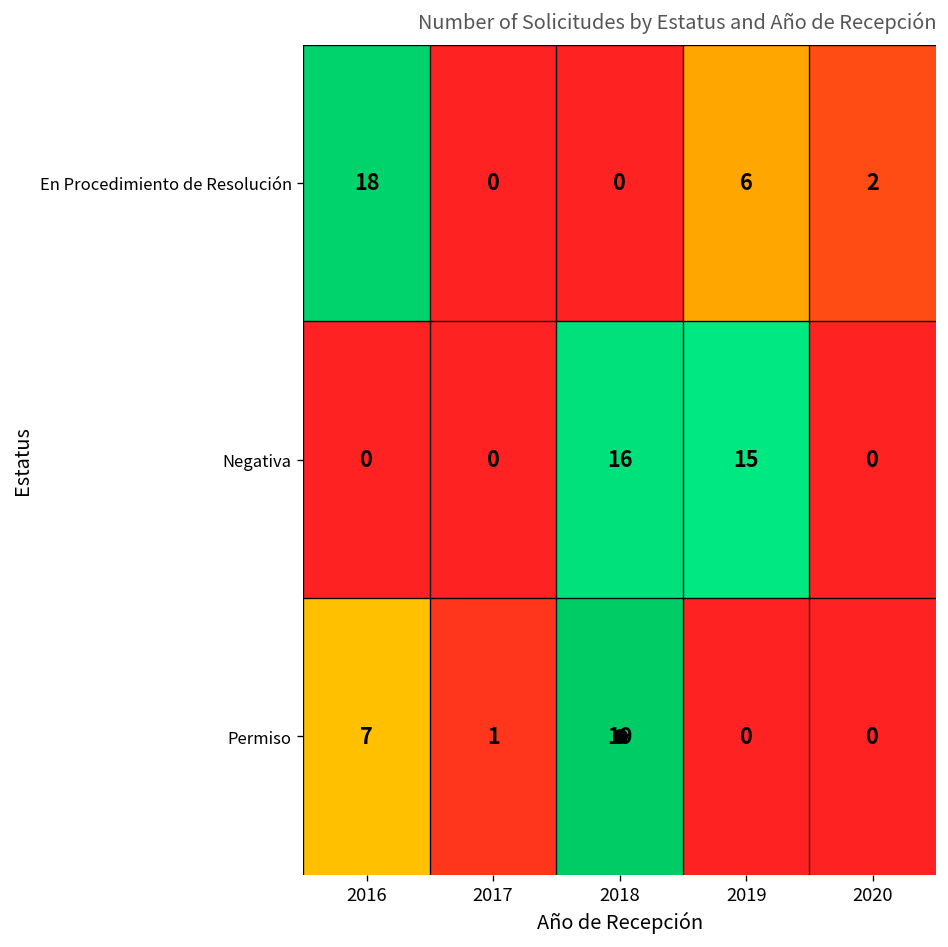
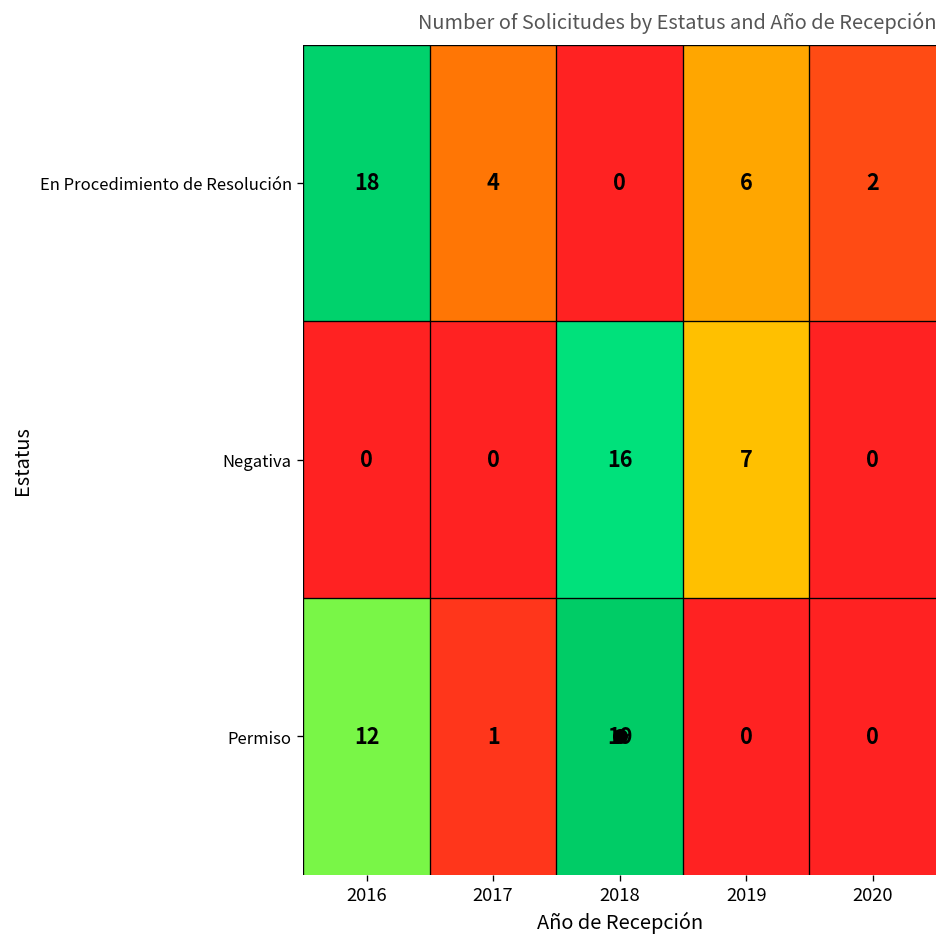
En Procedimiento de Resolución, 2017: 0 -> 4
Negativa, 2019: 15 -> 7
Permiso, 2016: 7 -> 12
